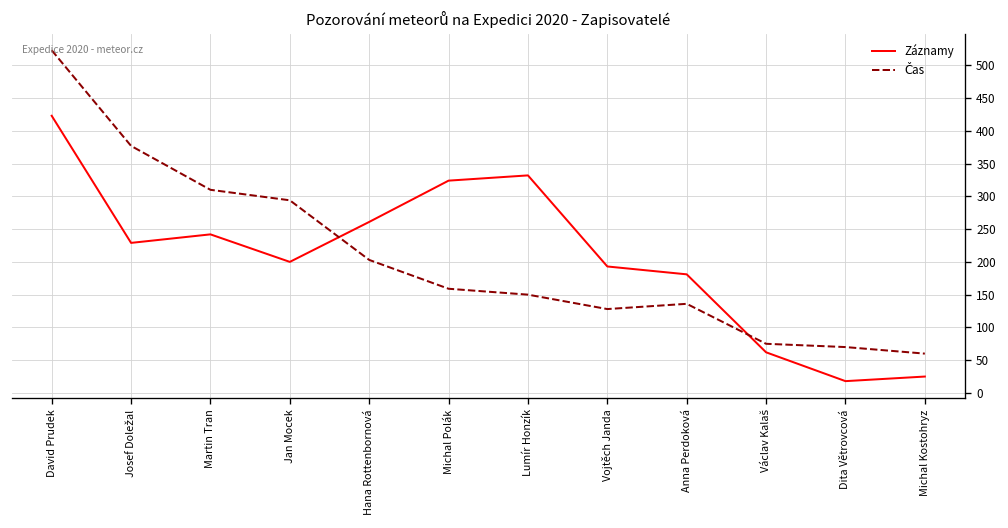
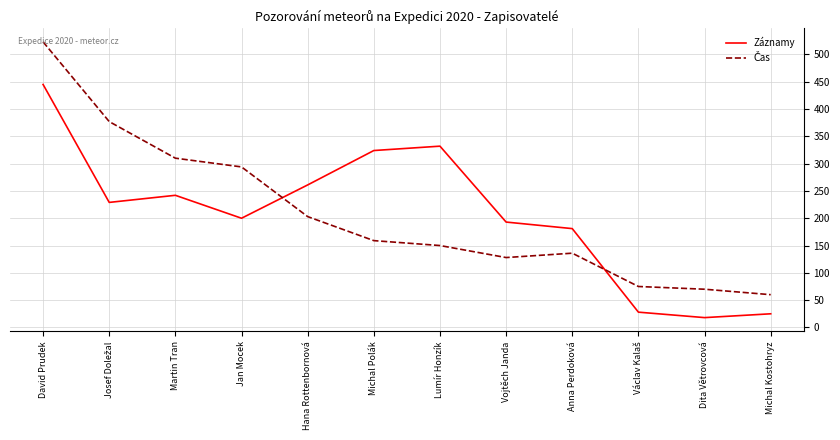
Záznamy, David Prudek: 420 -> 450
Záznamy, Václav Kalaš: 60 -> 30
